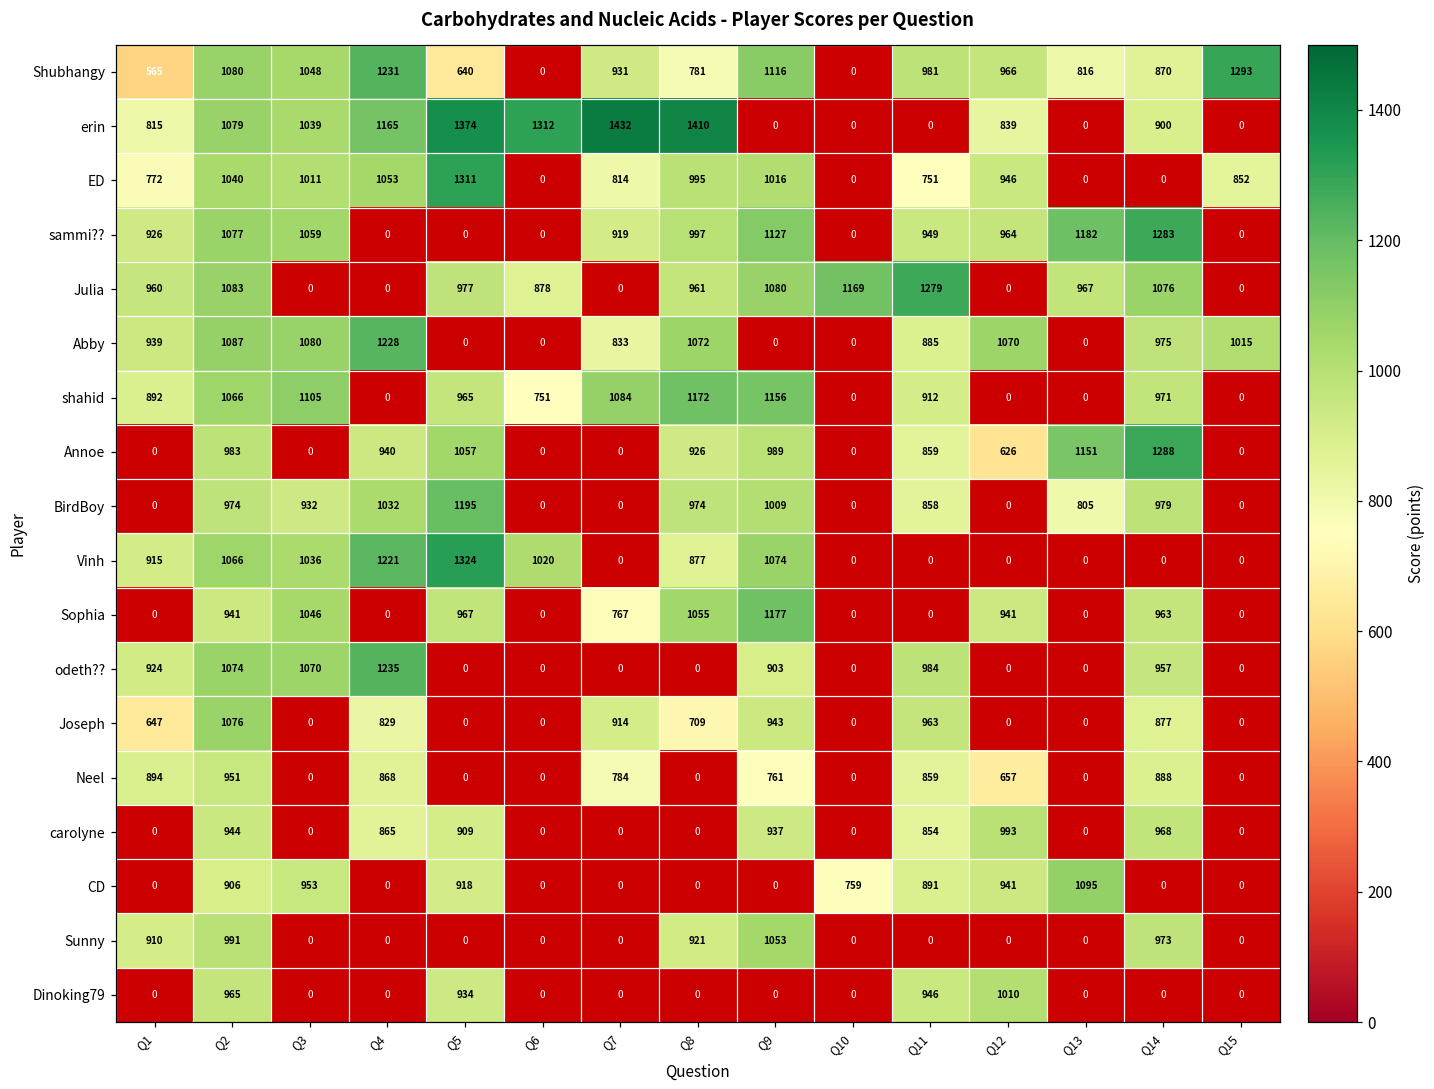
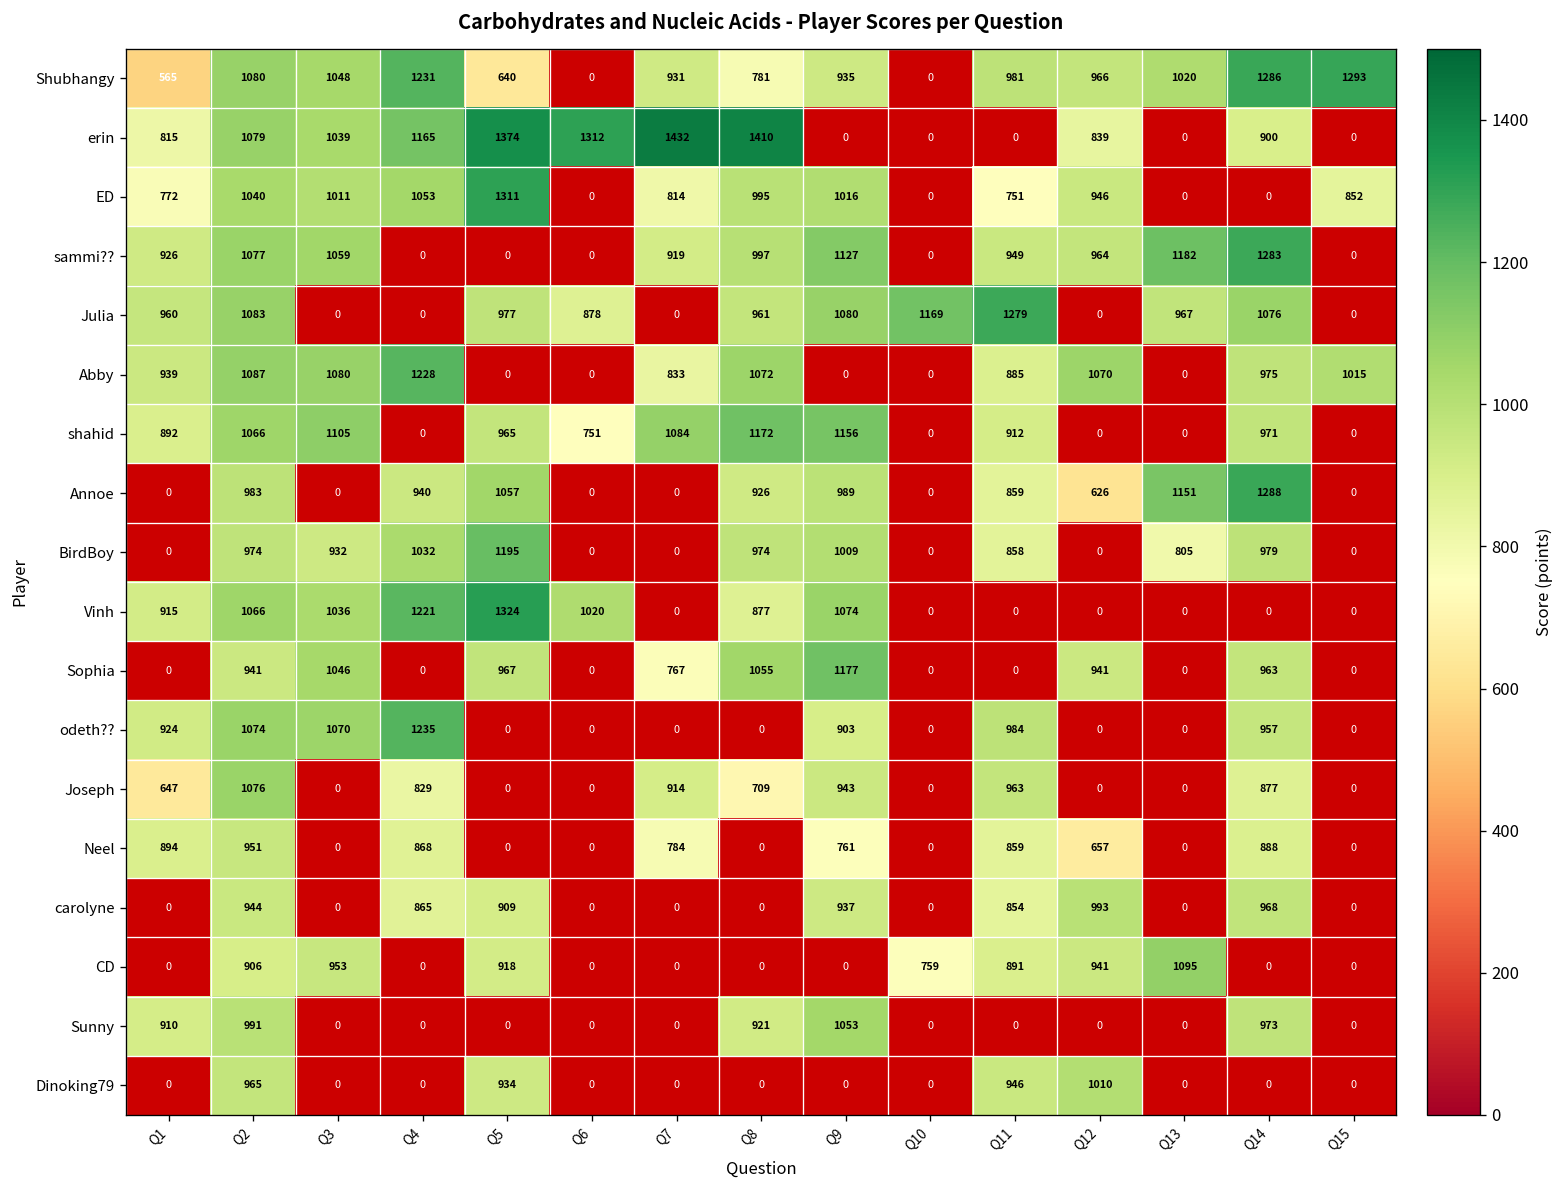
Shubhangy, Q9: 1116 -> 935
Shubhangy, Q13: 816 -> 1020
Shubhangy, Q14: 870 -> 1286
